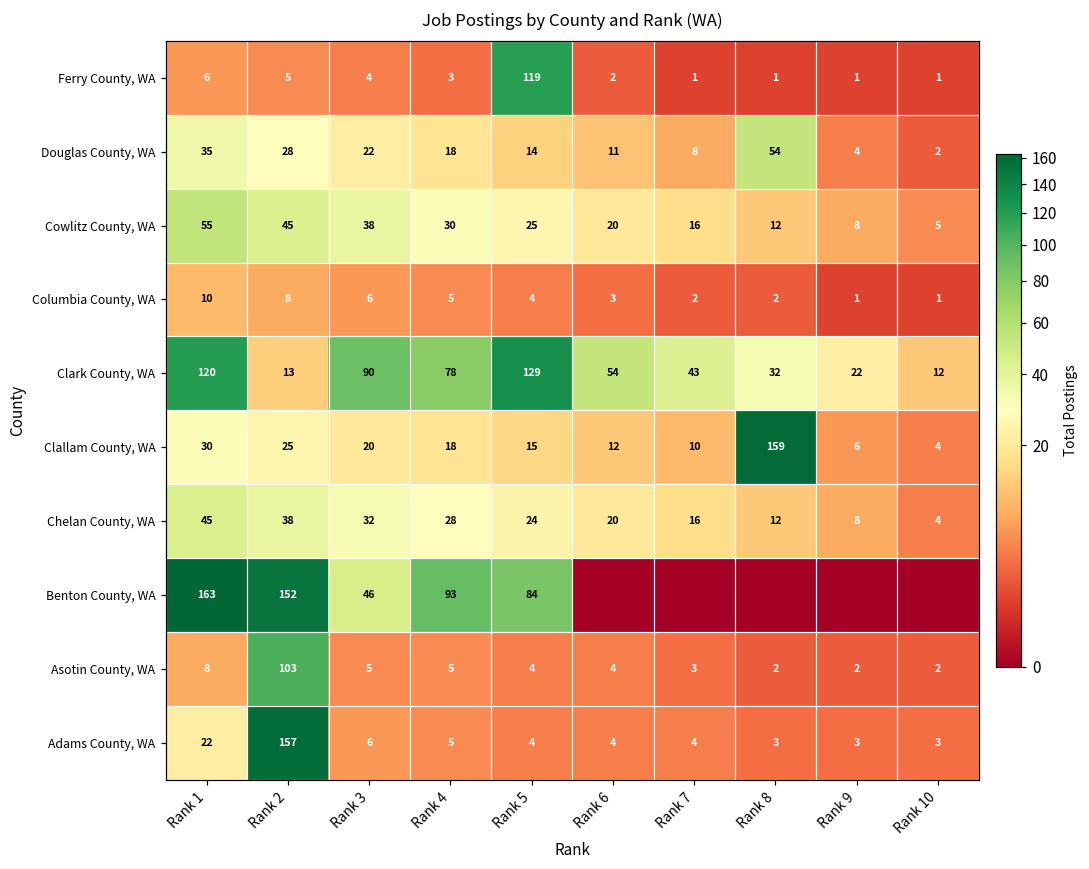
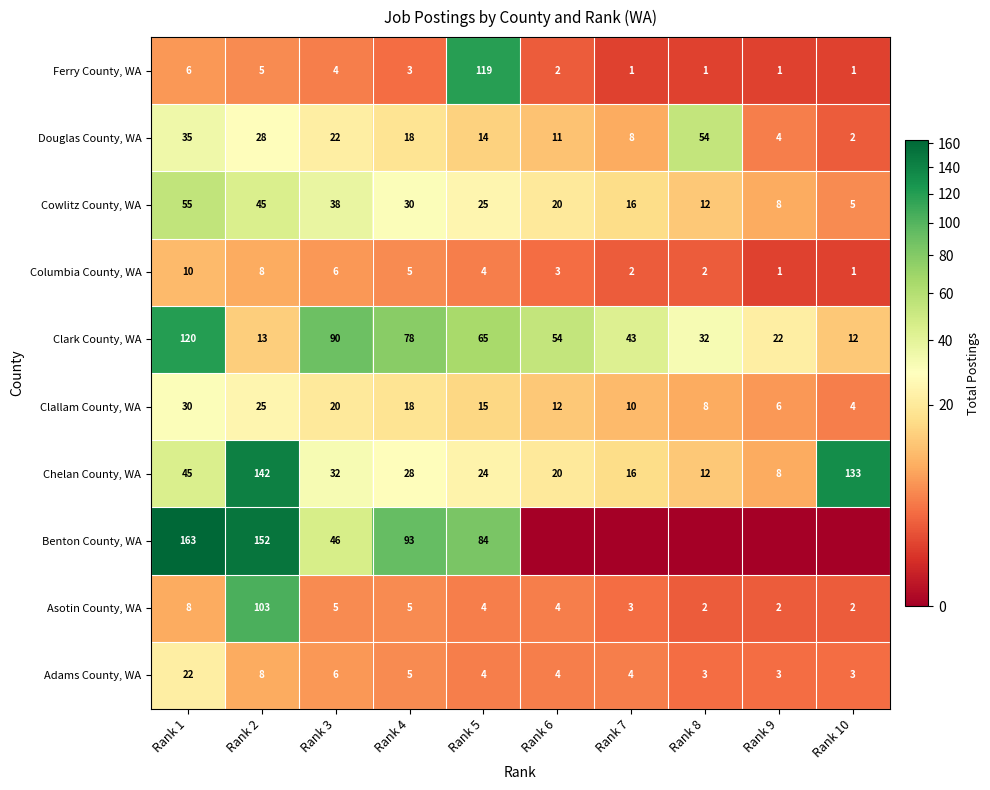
Clark County, WA, Rank 5: 129 -> 65
Clallam County, WA, Rank 8: 159 -> 8
Chelan County, WA, Rank 2: 38 -> 142
Chelan County, WA, Rank 10: 4 -> 133
Adams County, WA, Rank 2: 157 -> 8
